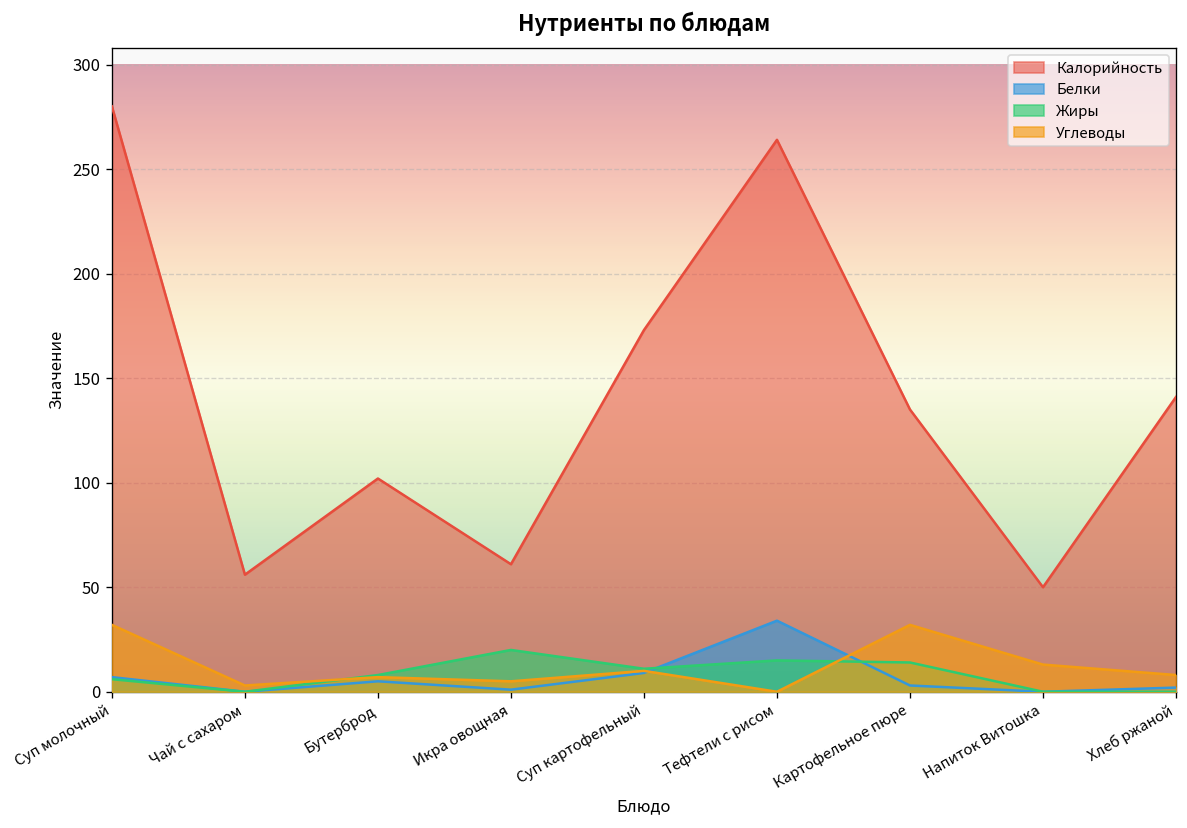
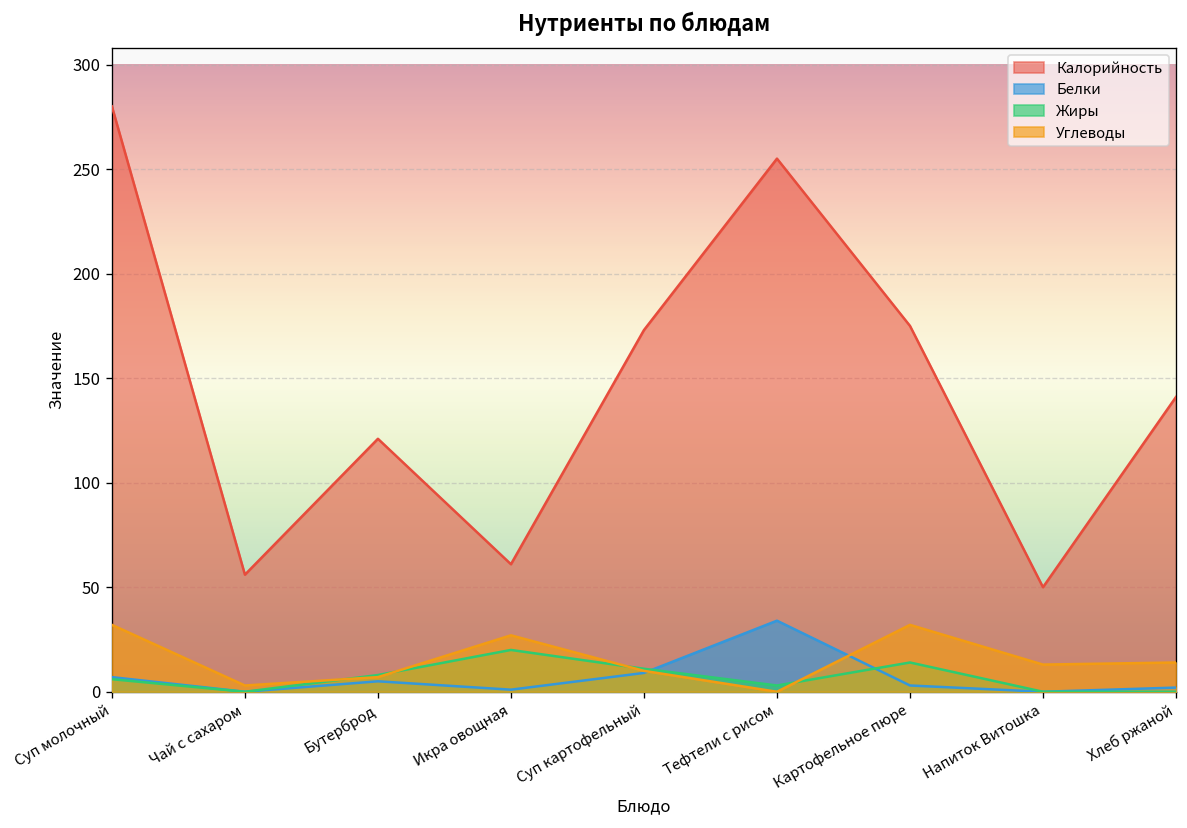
Калорийность, Бутерброд: 102 -> 121
Углеводы, Икра овощная: 5 -> 27
Калорийность, Тефтели с рисом: 264 -> 255
Жиры, Тефтели с рисом: 15 -> 3
Калорийность, Картофельное пюре: 135 -> 175
Углеводы, Хлеб ржаной: 8 -> 14
